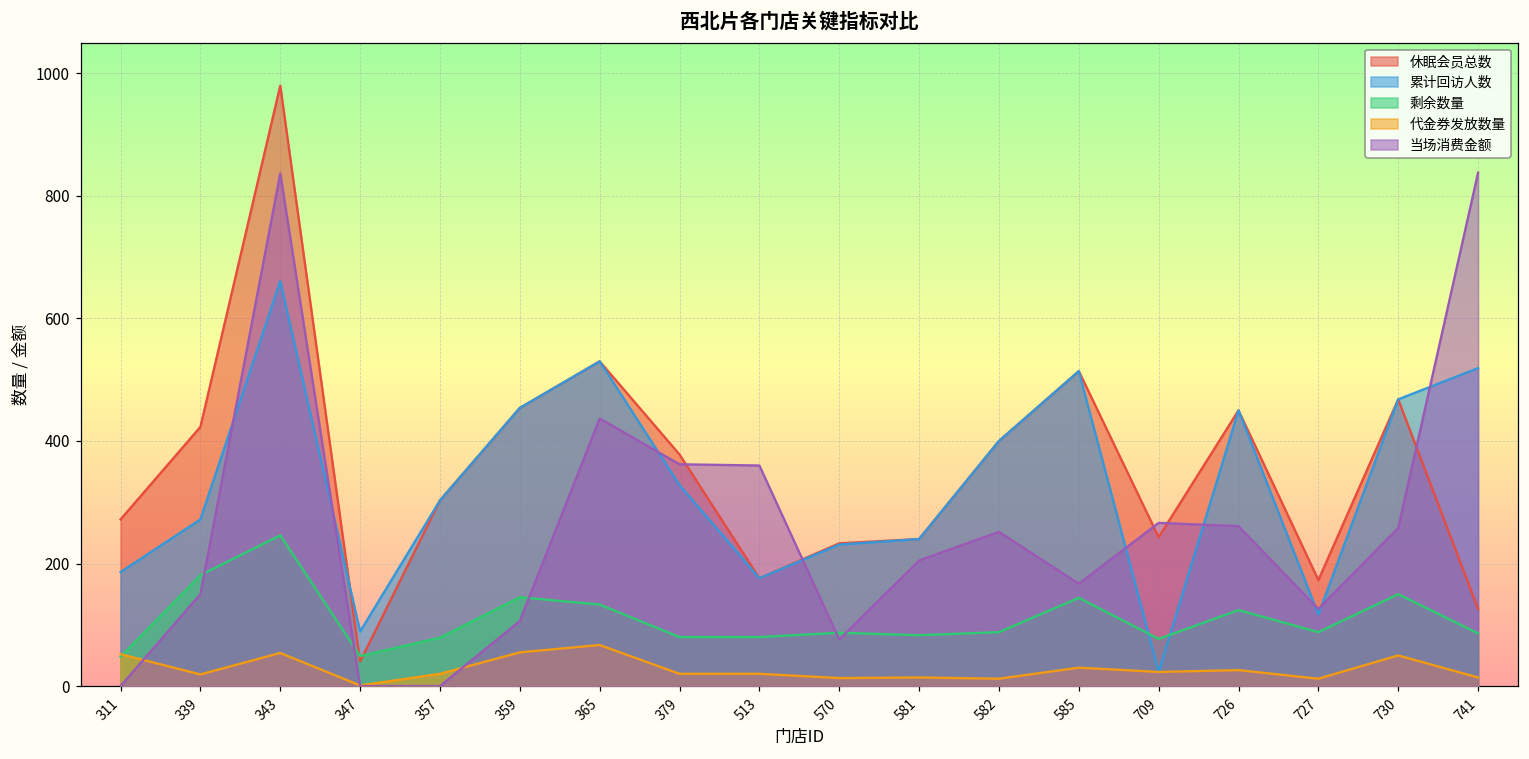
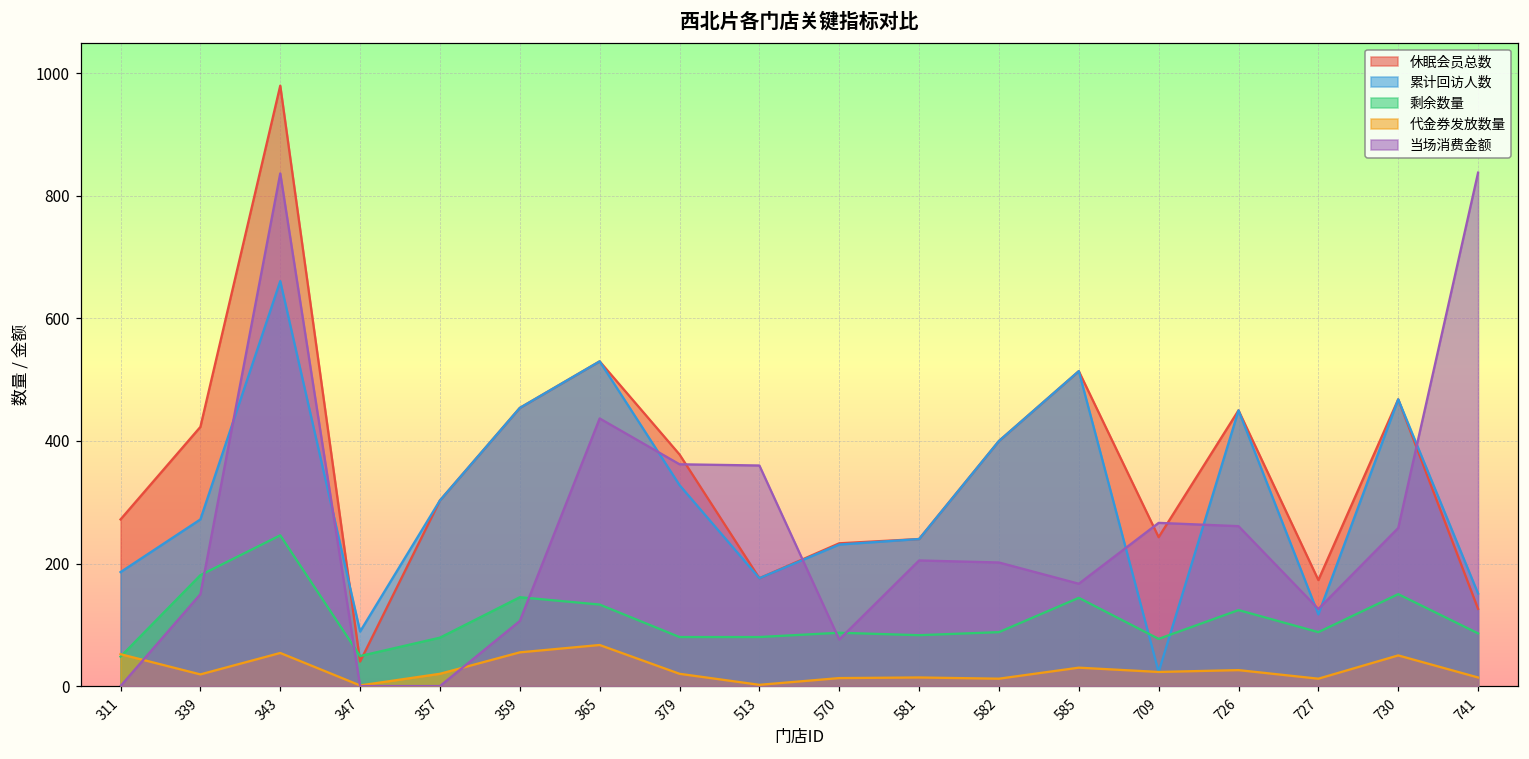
代金券发放数量, 513: 20 -> 0
当场消费金额, 582: 250 -> 200
累计回访人数, 741: 520 -> 150
